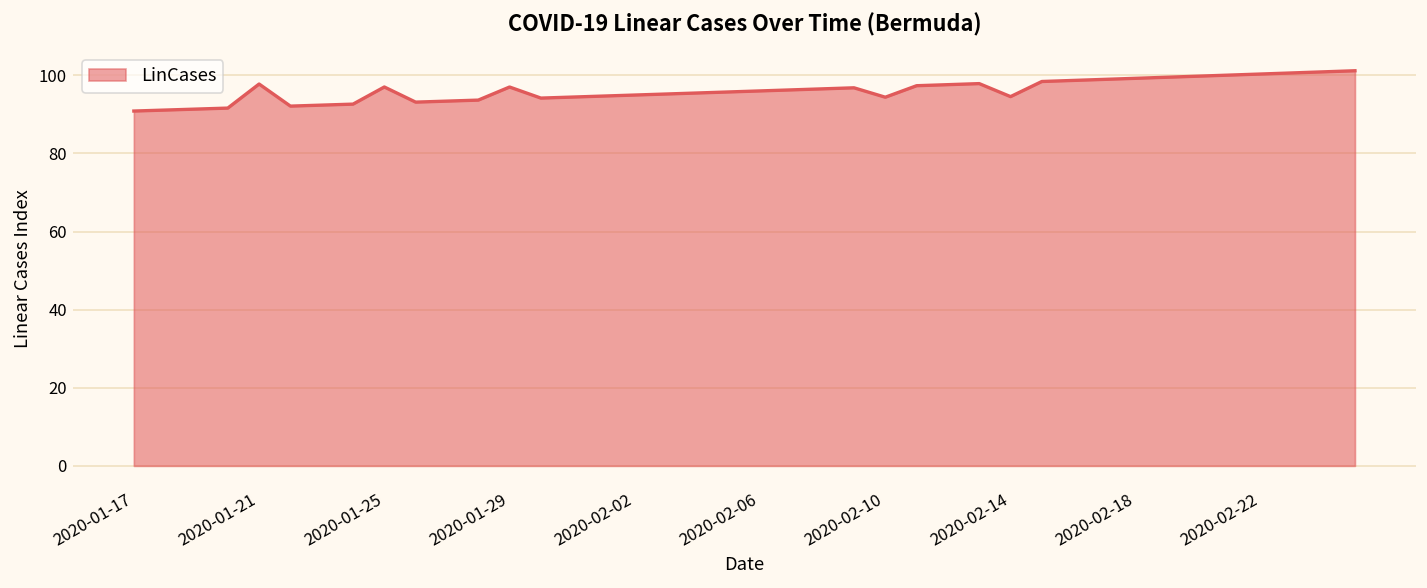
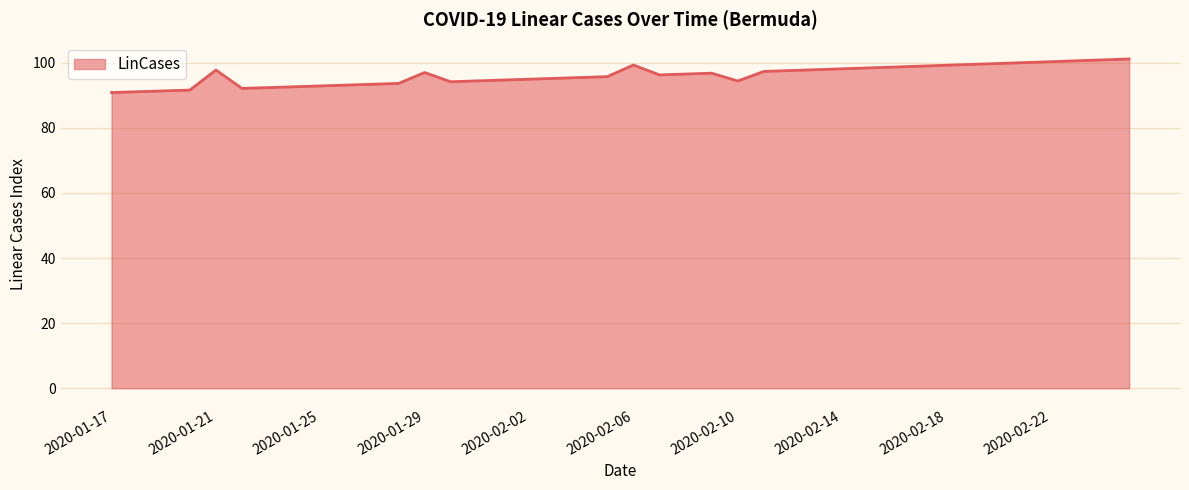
2020-01-25: 97 -> 93
2020-02-06: 96 -> 99
2020-02-14: 95 -> 98
